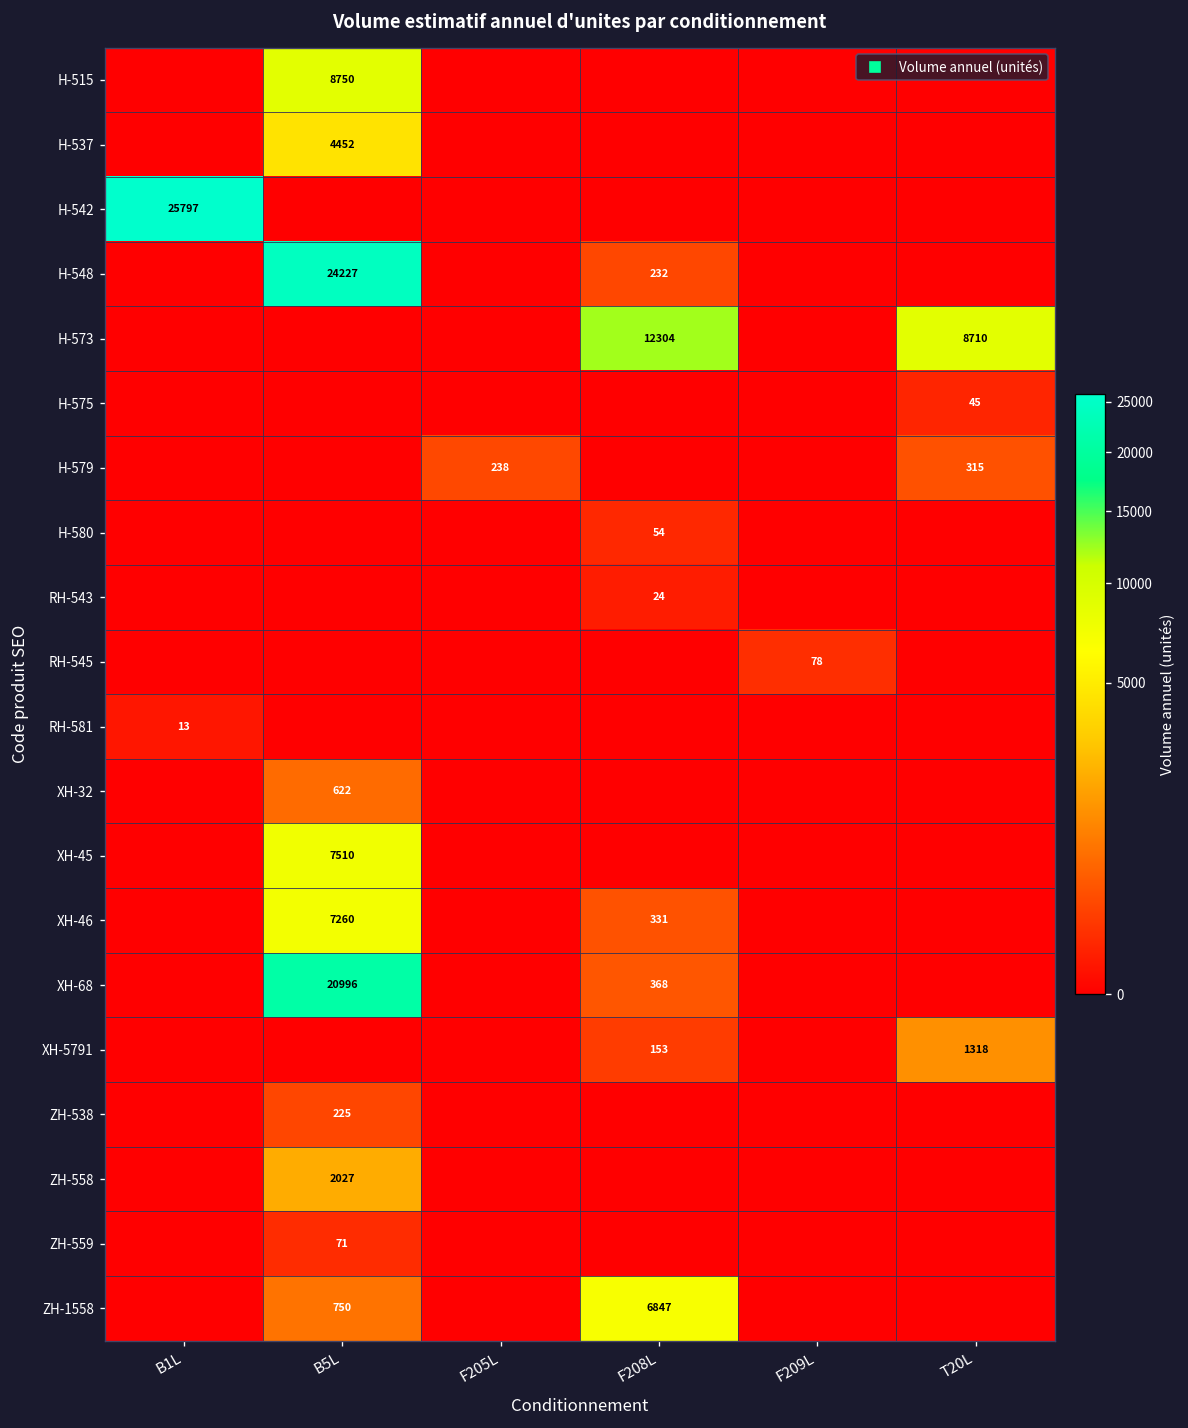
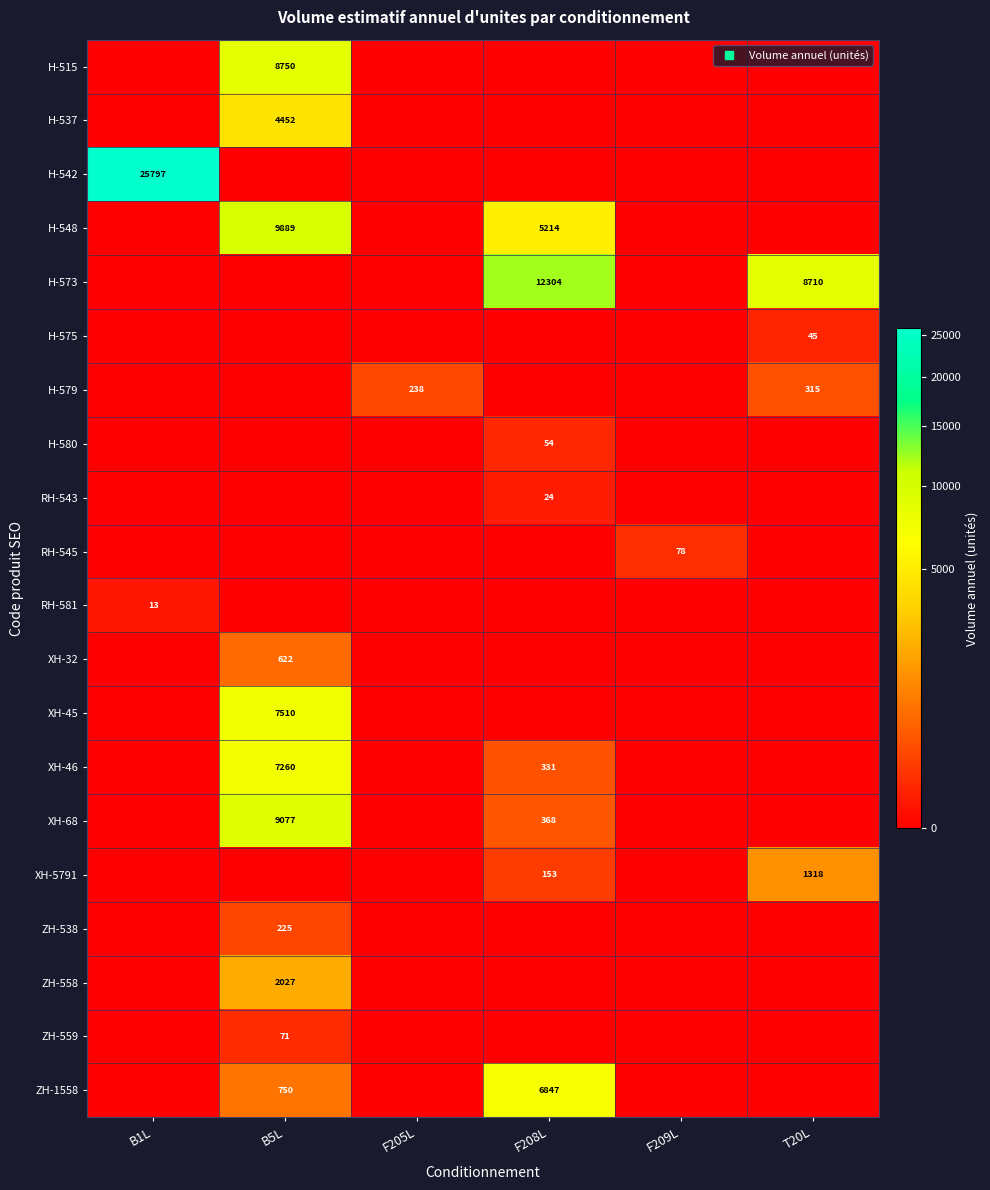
H-548, B5L: 24227 -> 9889
H-548, F208L: 232 -> 5214
XH-68, B5L: 20996 -> 9077
